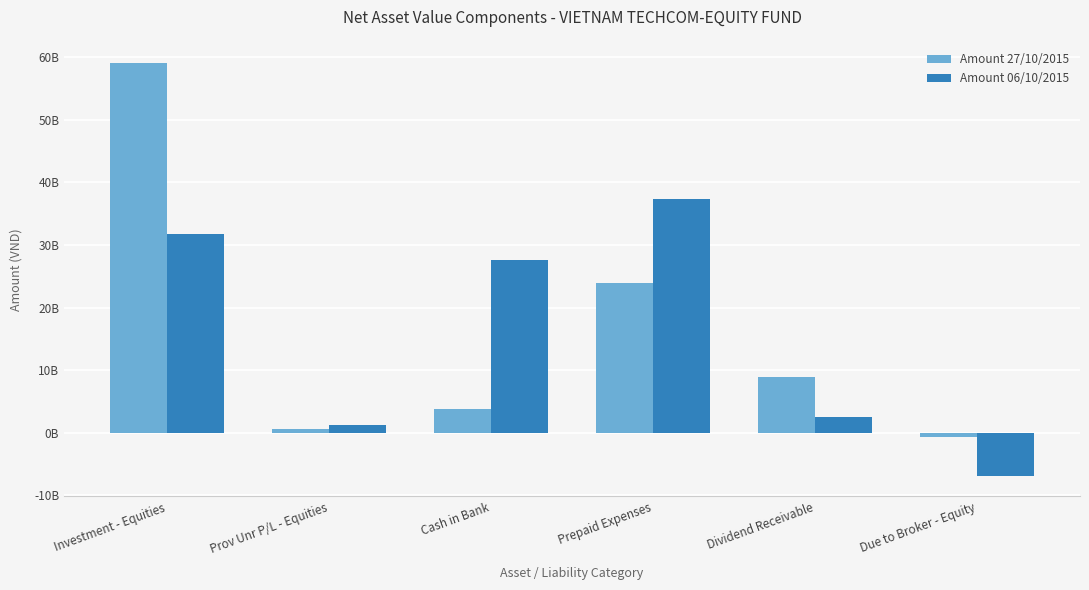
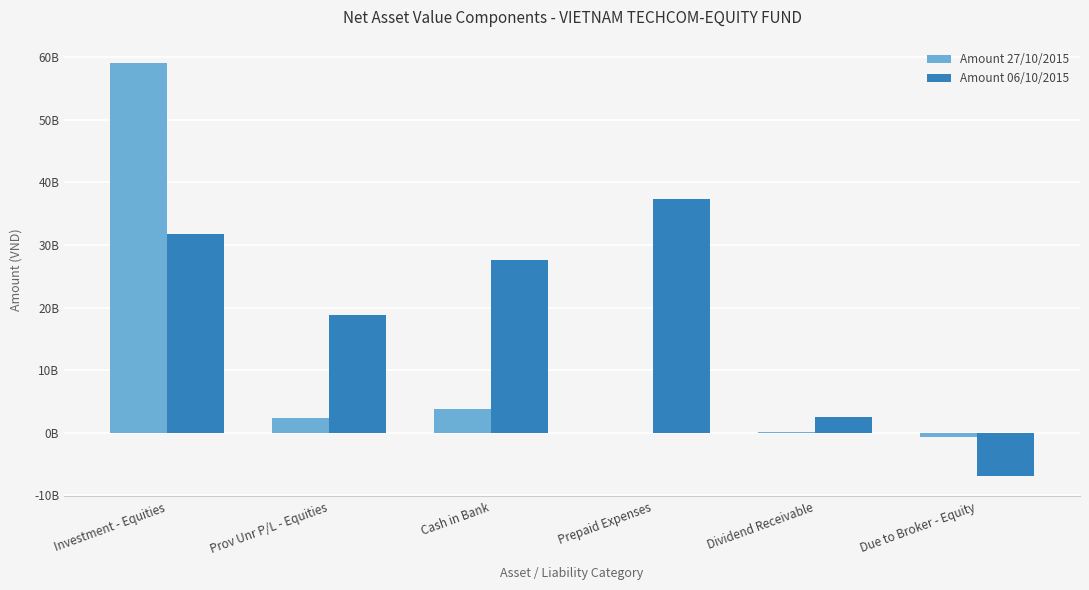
Amount 27/10/2015, Prov Unr P/L - Equities: 1000000000 -> 2000000000
Amount 06/10/2015, Prov Unr P/L - Equities: 1000000000 -> 19000000000
Amount 27/10/2015, Prepaid Expenses: 24000000000 -> 0
Amount 27/10/2015, Dividend Receivable: 9000000000 -> 0
